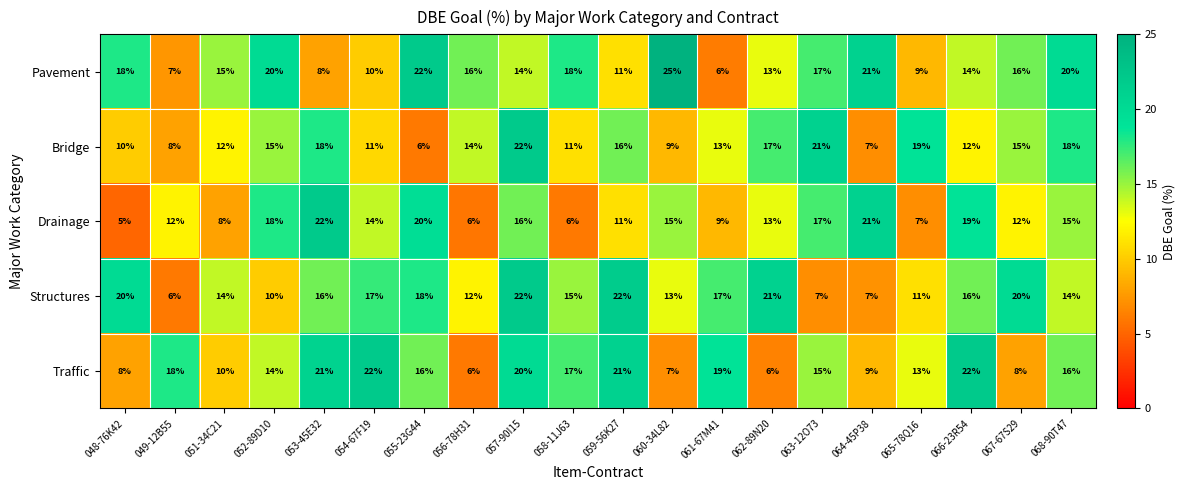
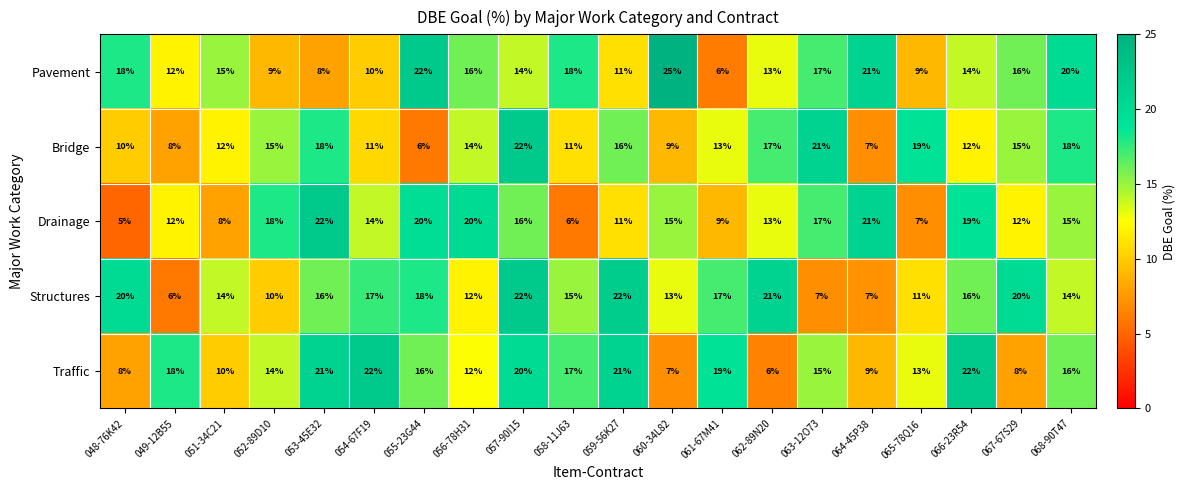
Pavement, 049-12B55: 7% -> 12%
Pavement, 052-89D10: 20% -> 9%
Drainage, 056-78H31: 6% -> 20%
Traffic, 056-78H31: 6% -> 12%
